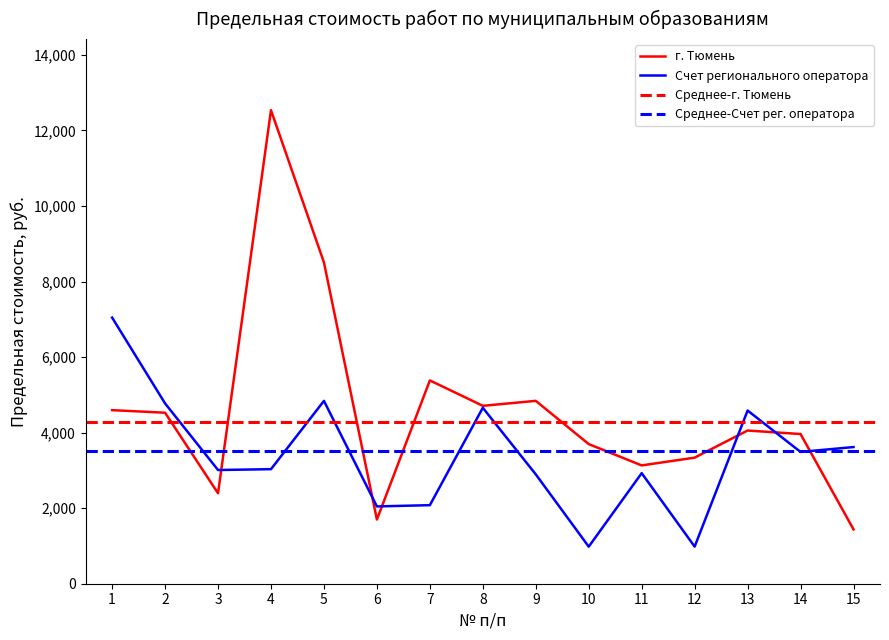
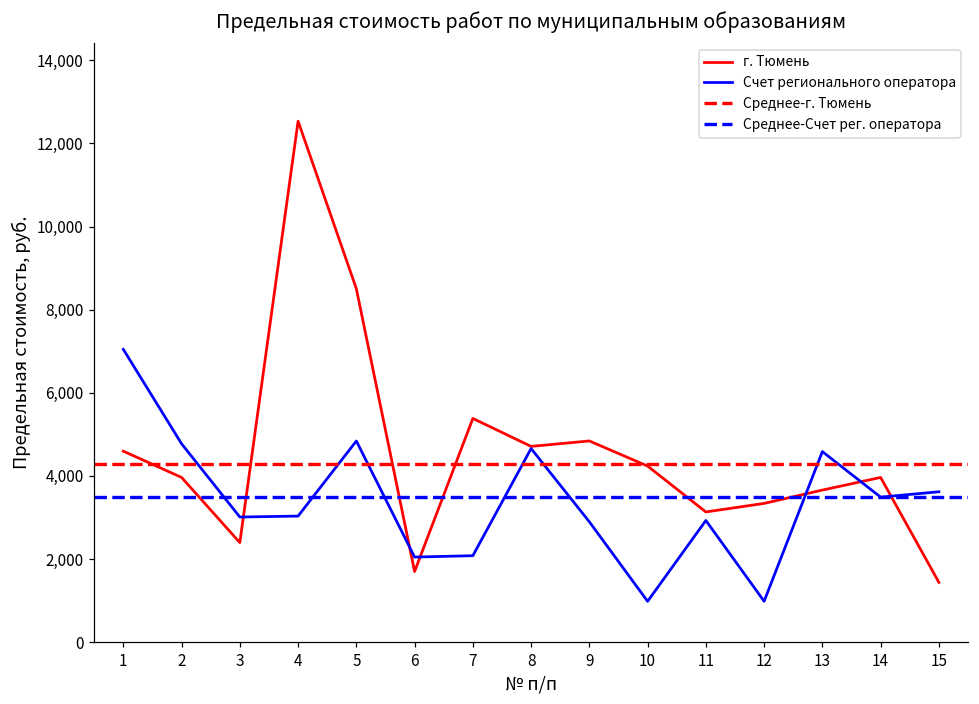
г. Тюмень, 2: 4,500 -> 4,000
г. Тюмень, 10: 3,700 -> 4,200
г. Тюмень, 13: 4,100 -> 3,700
